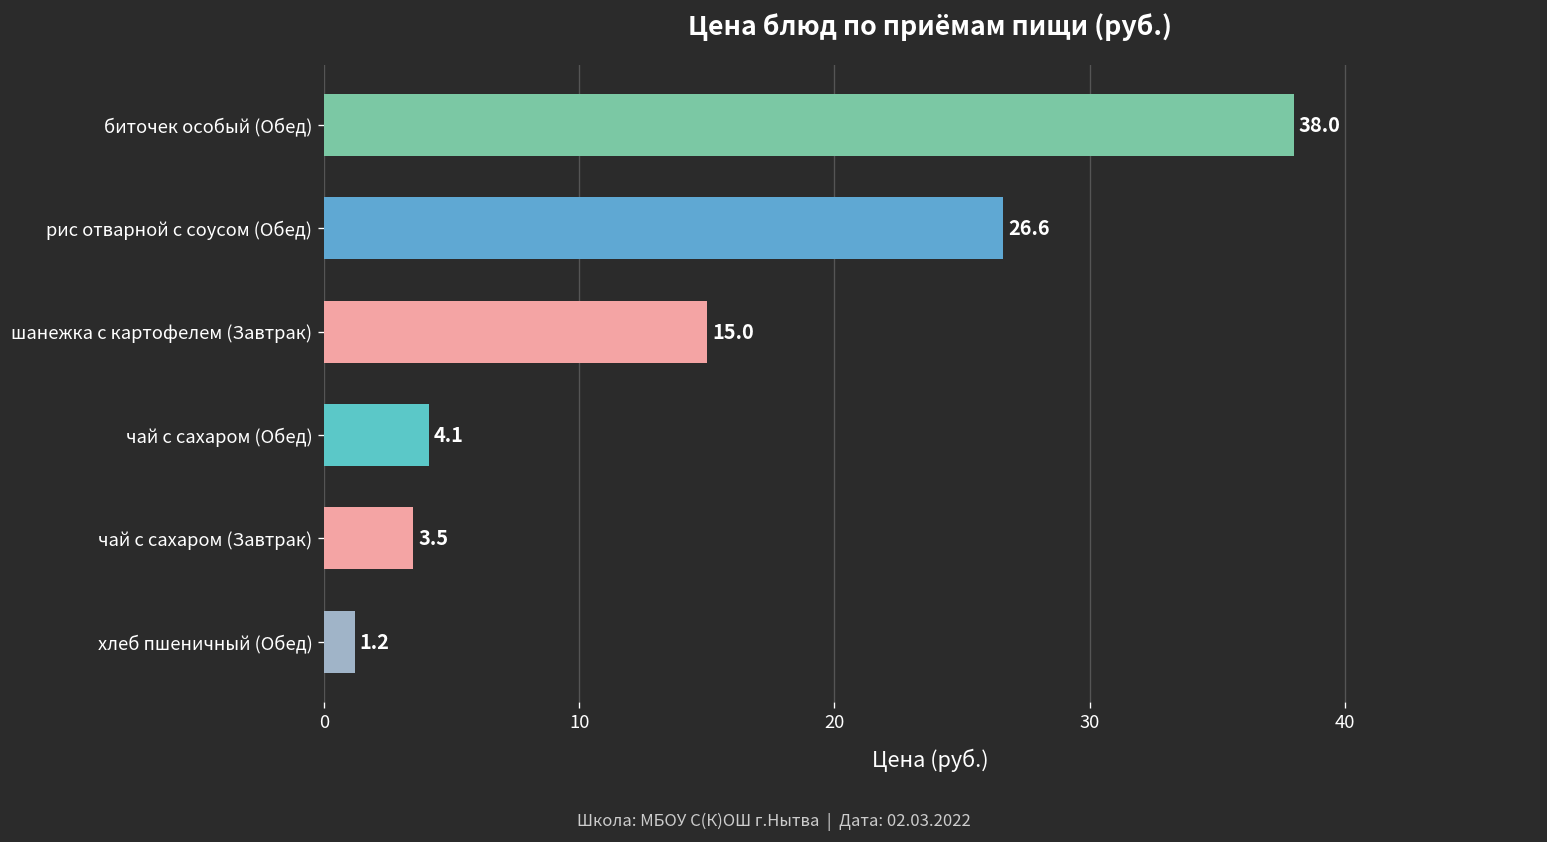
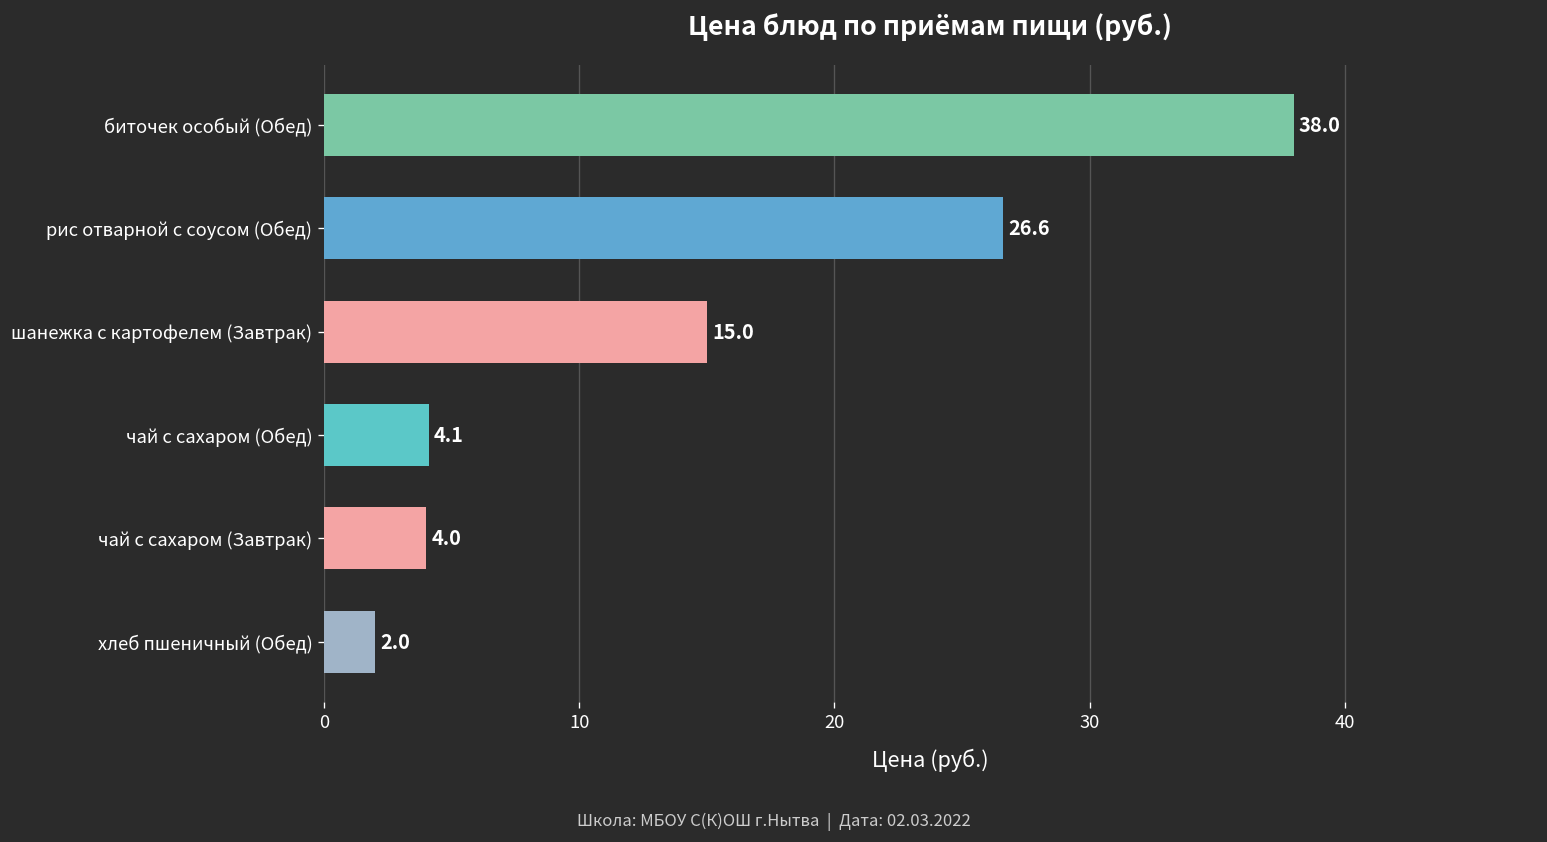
чай с сахаром (Завтрак): 3.5 -> 4.0
хлеб пшеничный (Обед): 1.2 -> 2.0
